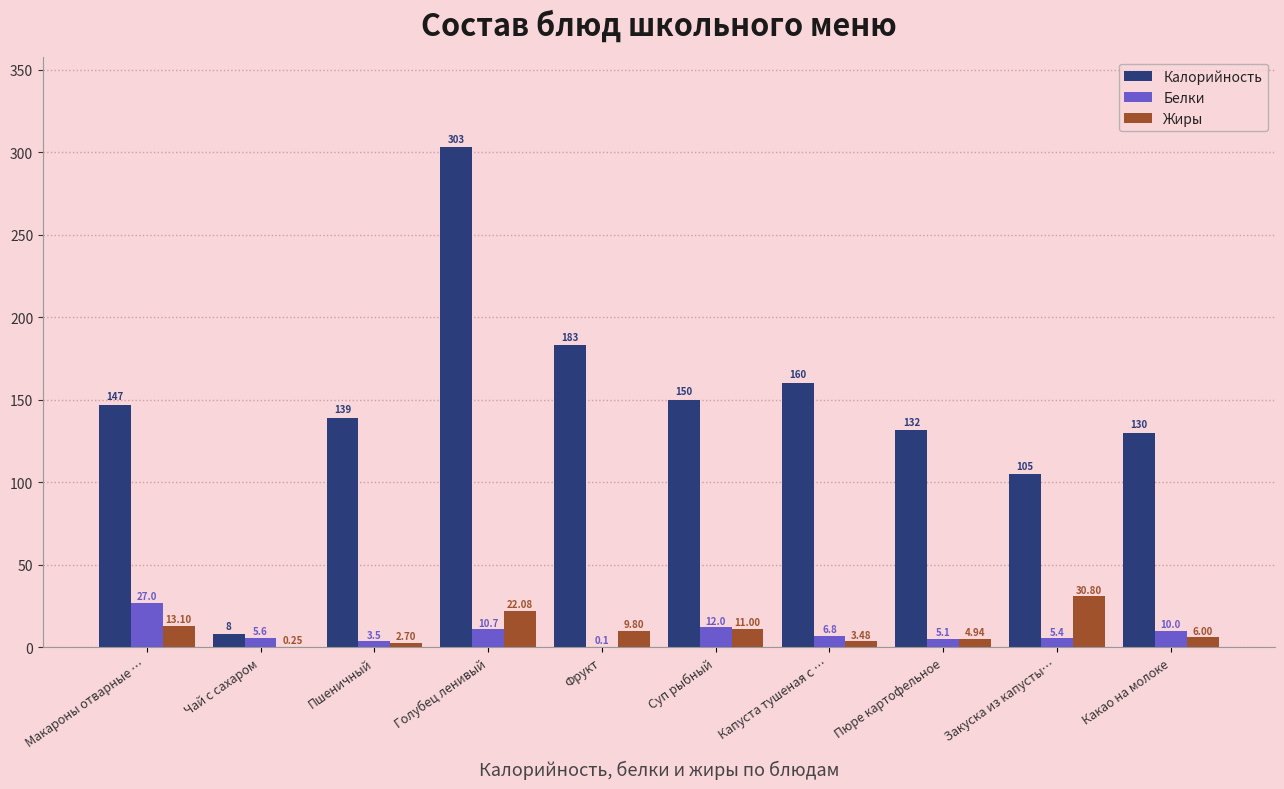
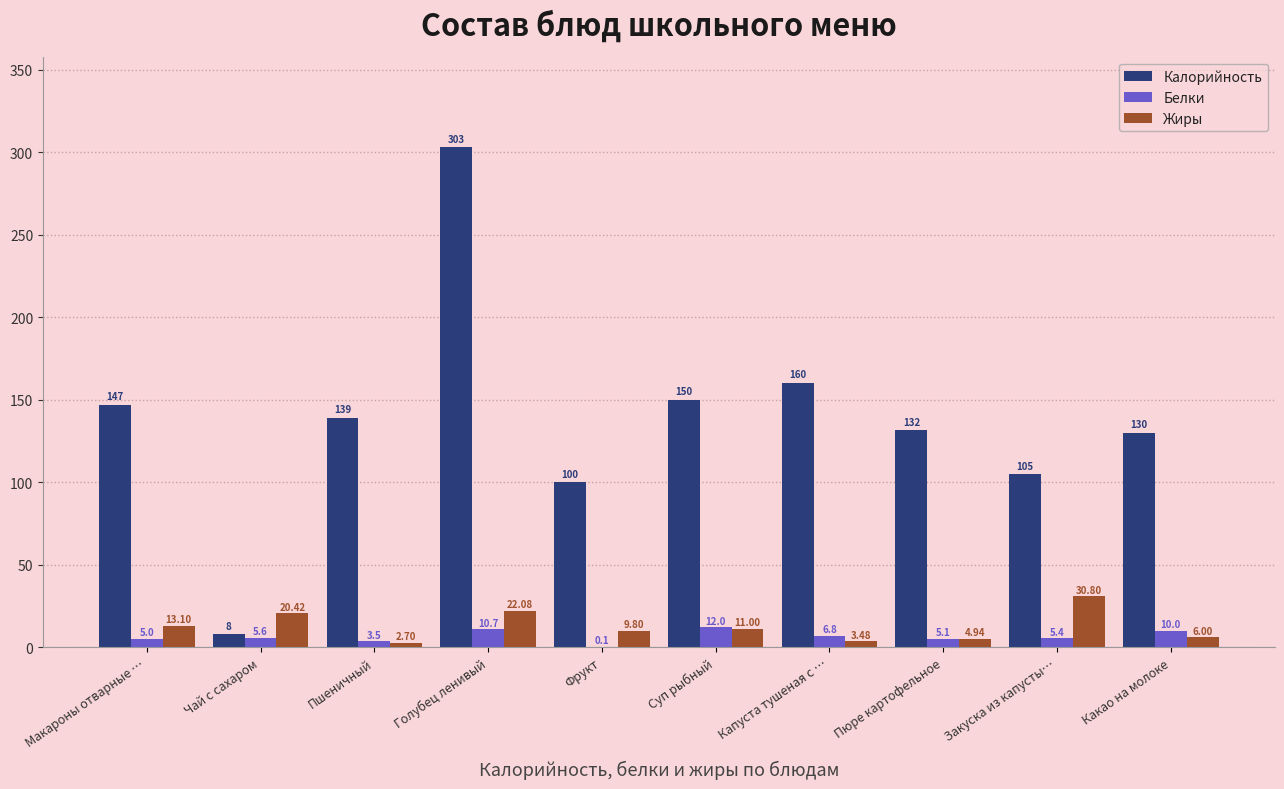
Белки, Макароны отварные …: 27.0 -> 5.0
Жиры, Чай с сахаром: 0.25 -> 20.42
Калорийность, Фрукт: 183 -> 100
